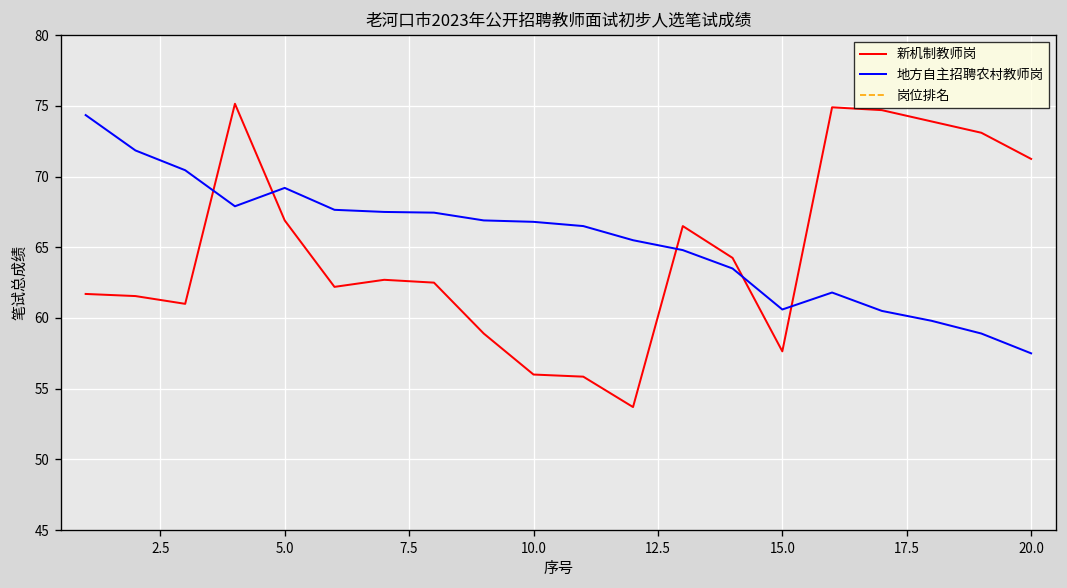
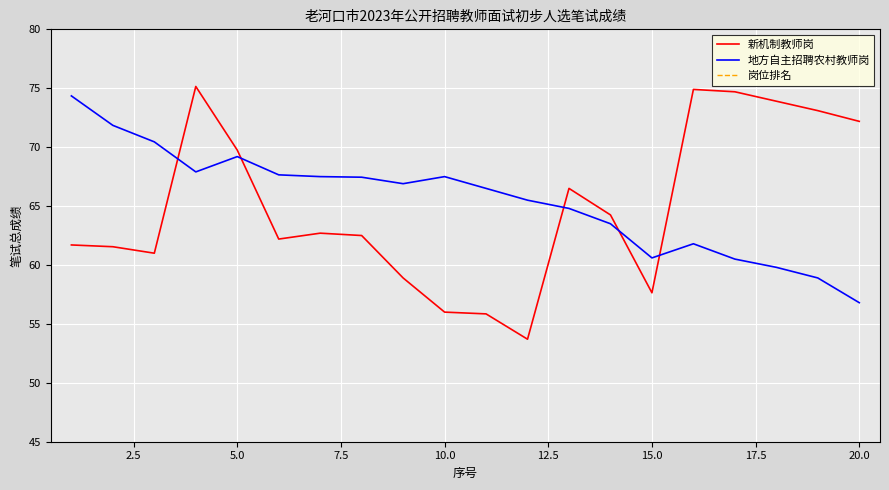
新机制教师岗, 5.0: 66.9 -> 69.8
地方自主招聘农村教师岗, 10.0: 66.8 -> 67.5
新机制教师岗, 20.0: 71.3 -> 72.2
地方自主招聘农村教师岗, 20.0: 57.5 -> 56.8
